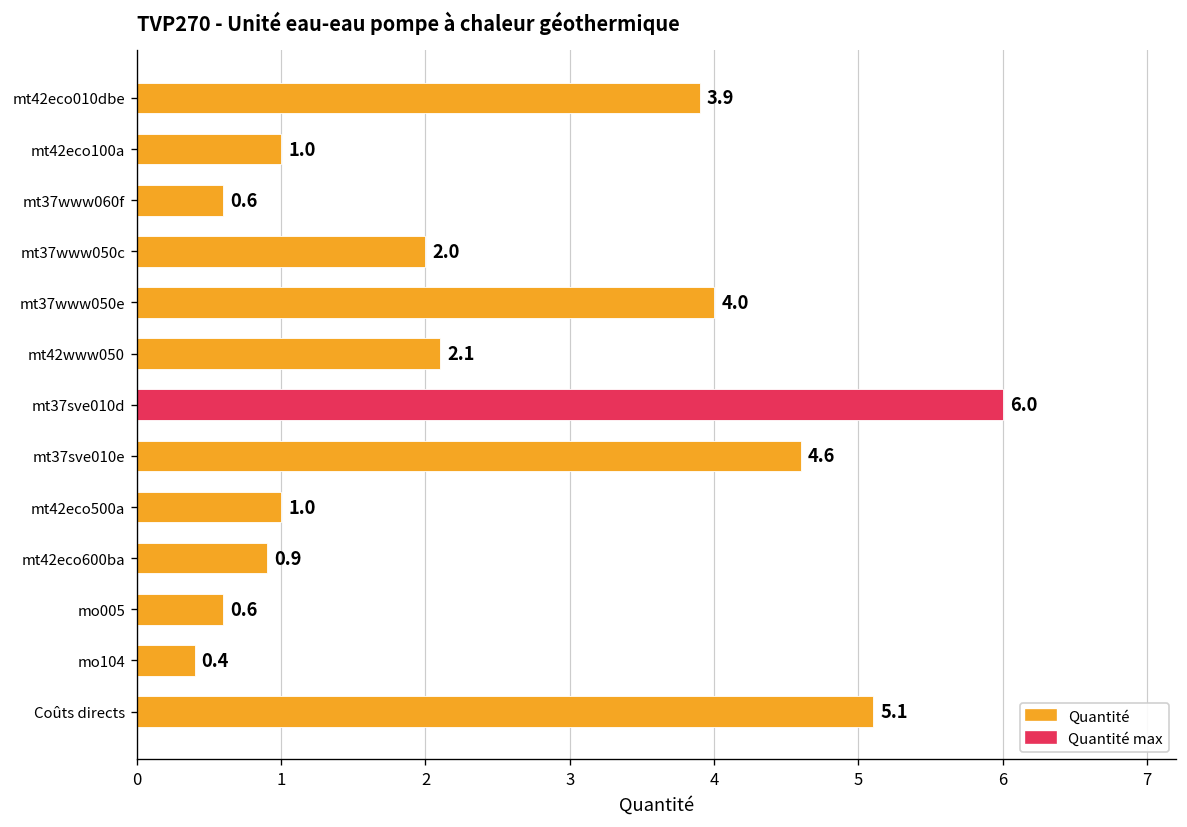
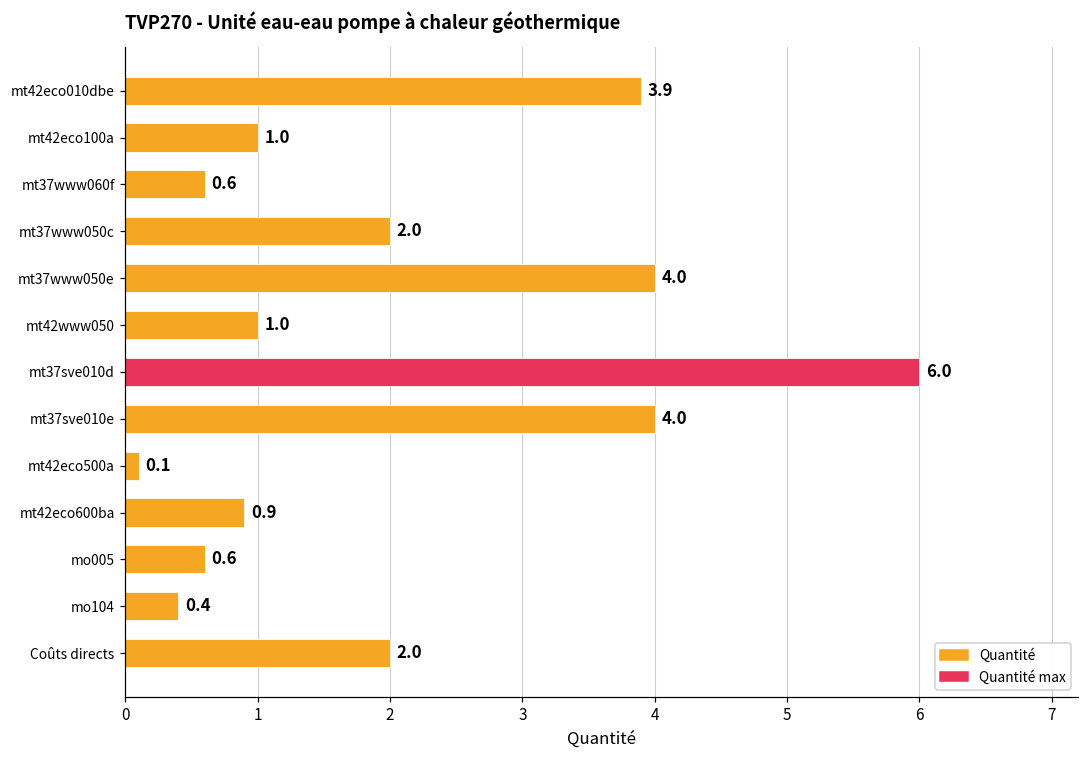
mt42www050: 2.1 -> 1.0
mt37sve010e: 4.6 -> 4.0
mt42eco500a: 1.0 -> 0.1
Coûts directs: 5.1 -> 2.0
